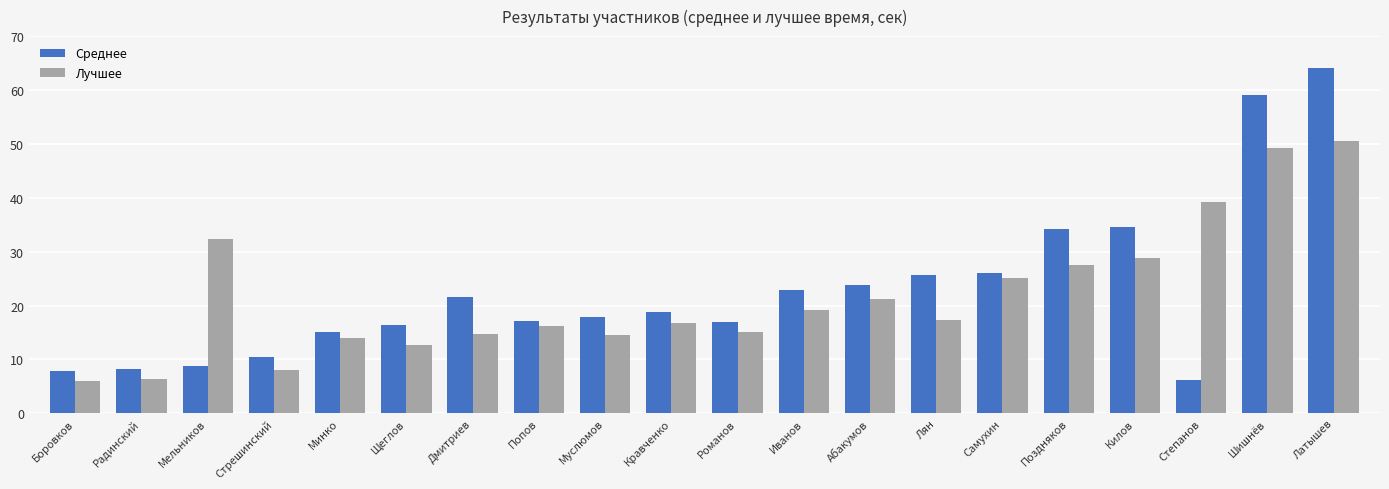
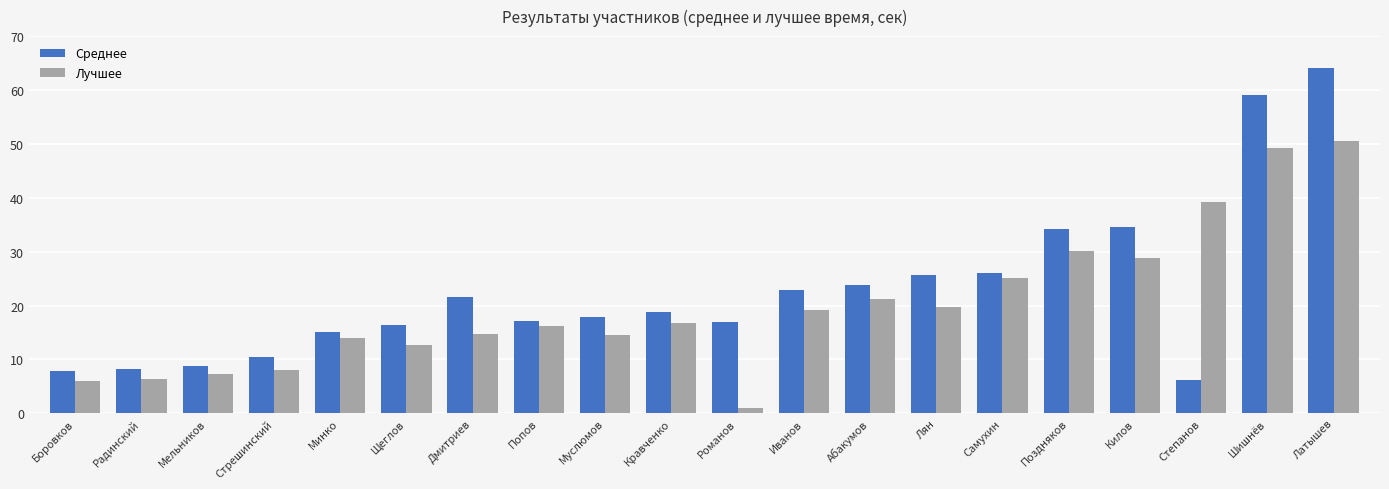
Лучшее, Мельников: 32 -> 7
Лучшее, Романов: 15 -> 1
Лучшее, Лян: 17 -> 20
Лучшее, Поздняков: 28 -> 30
